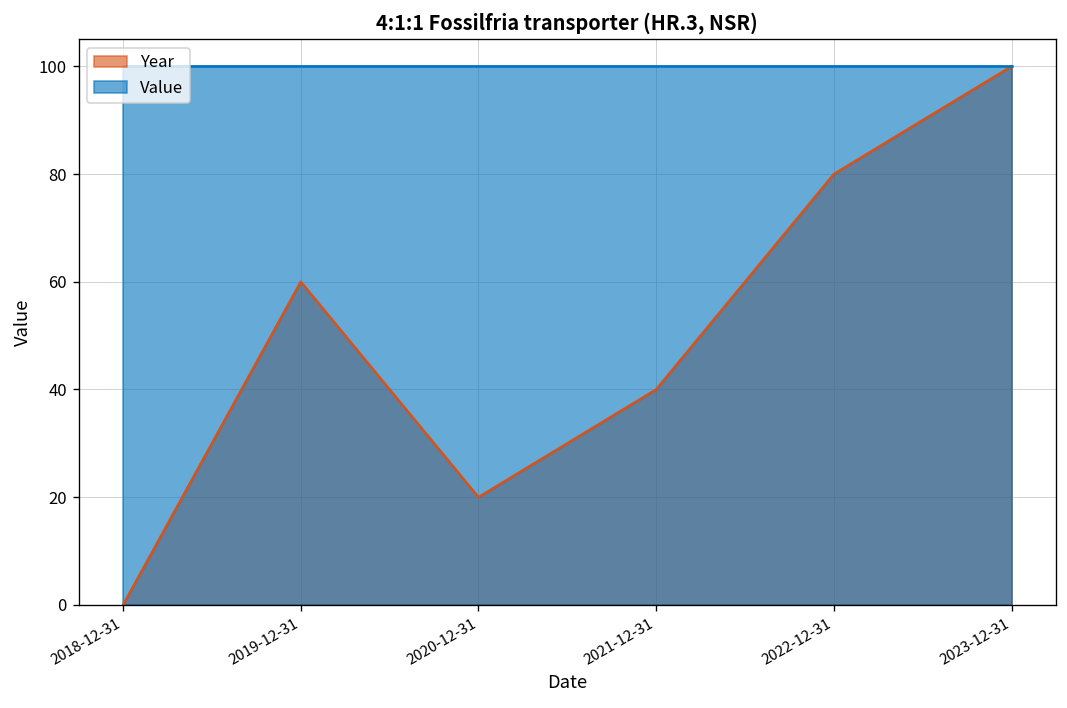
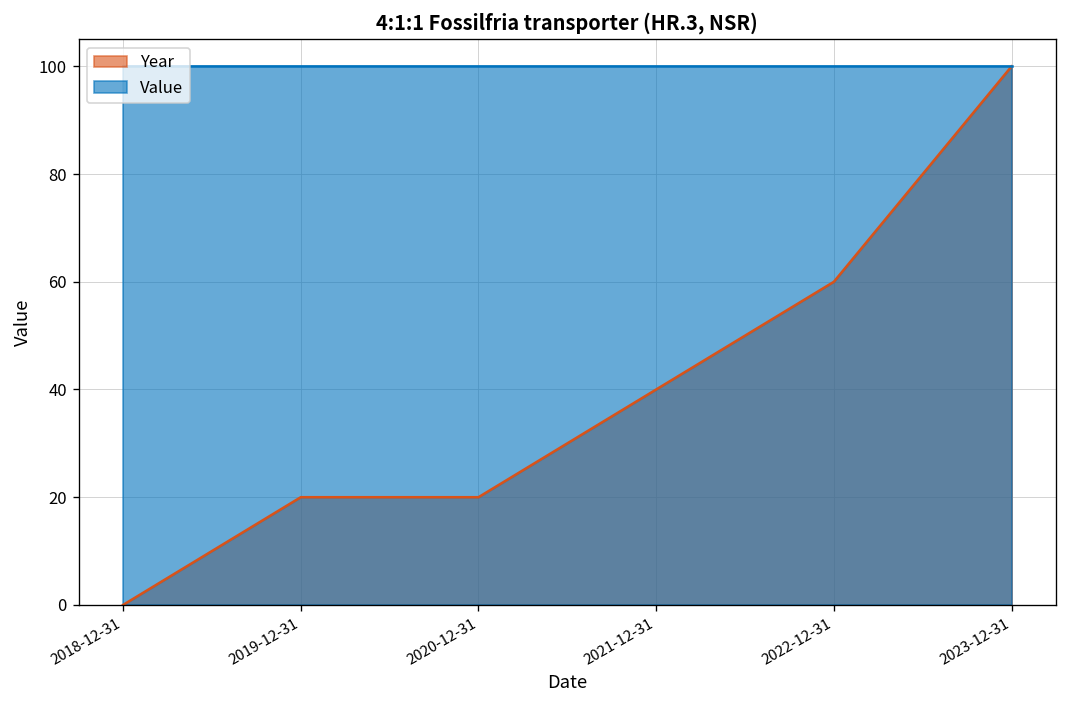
Year, 2019-12-31: 60 -> 20
Year, 2022-12-31: 80 -> 60
